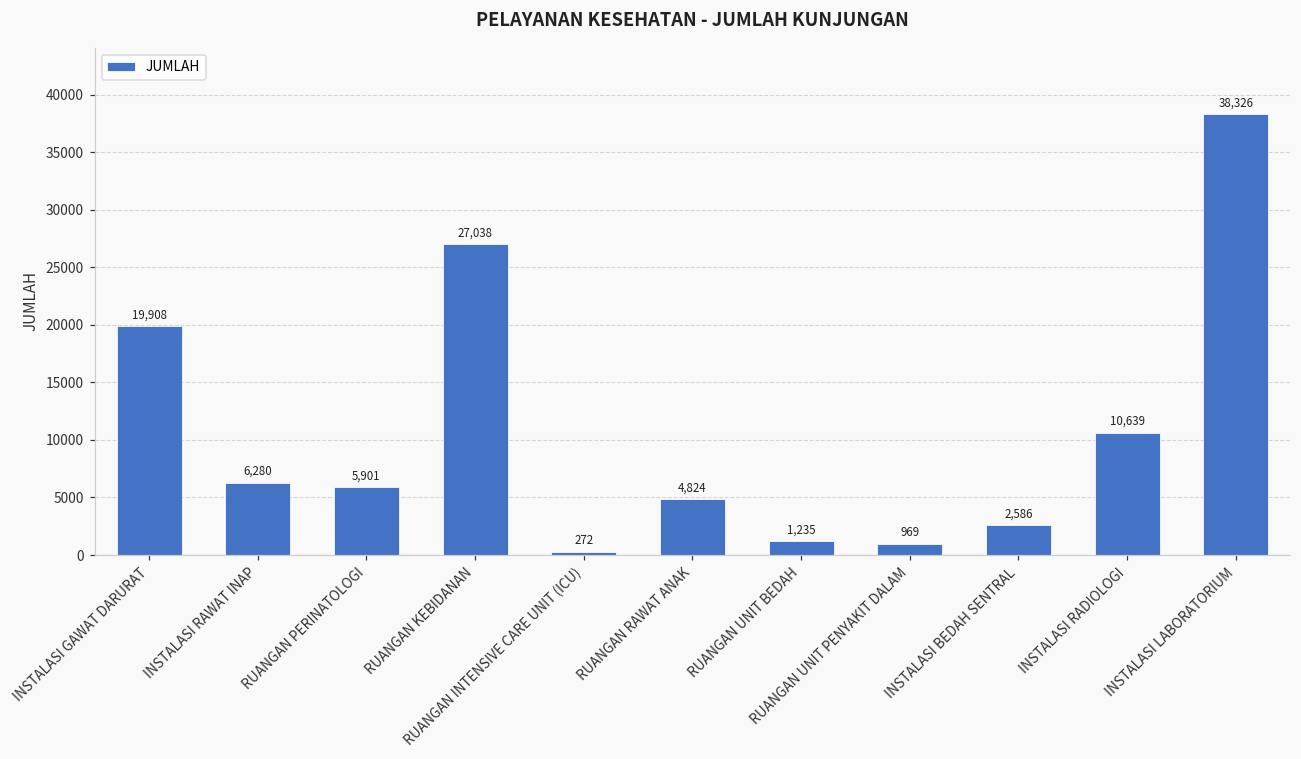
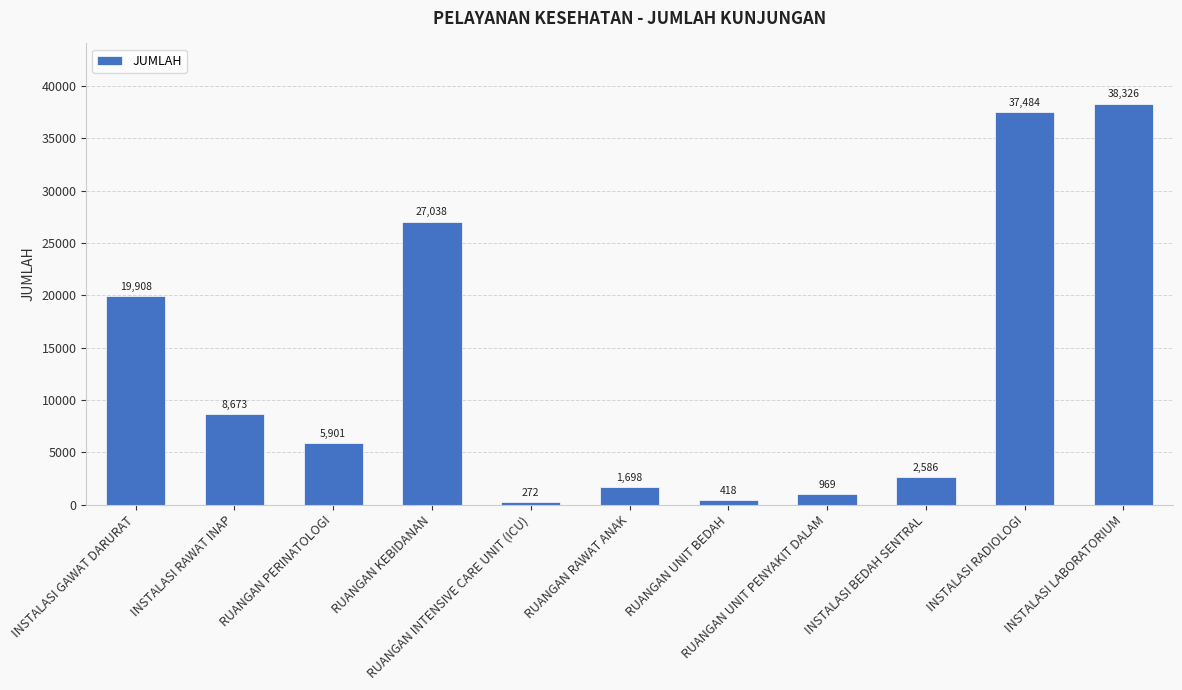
INSTALASI RAWAT INAP: 6,280 -> 8,673
RUANGAN RAWAT ANAK: 4,824 -> 1,698
RUANGAN UNIT BEDAH: 1,235 -> 418
INSTALASI RADIOLOGI: 10,639 -> 37,484
